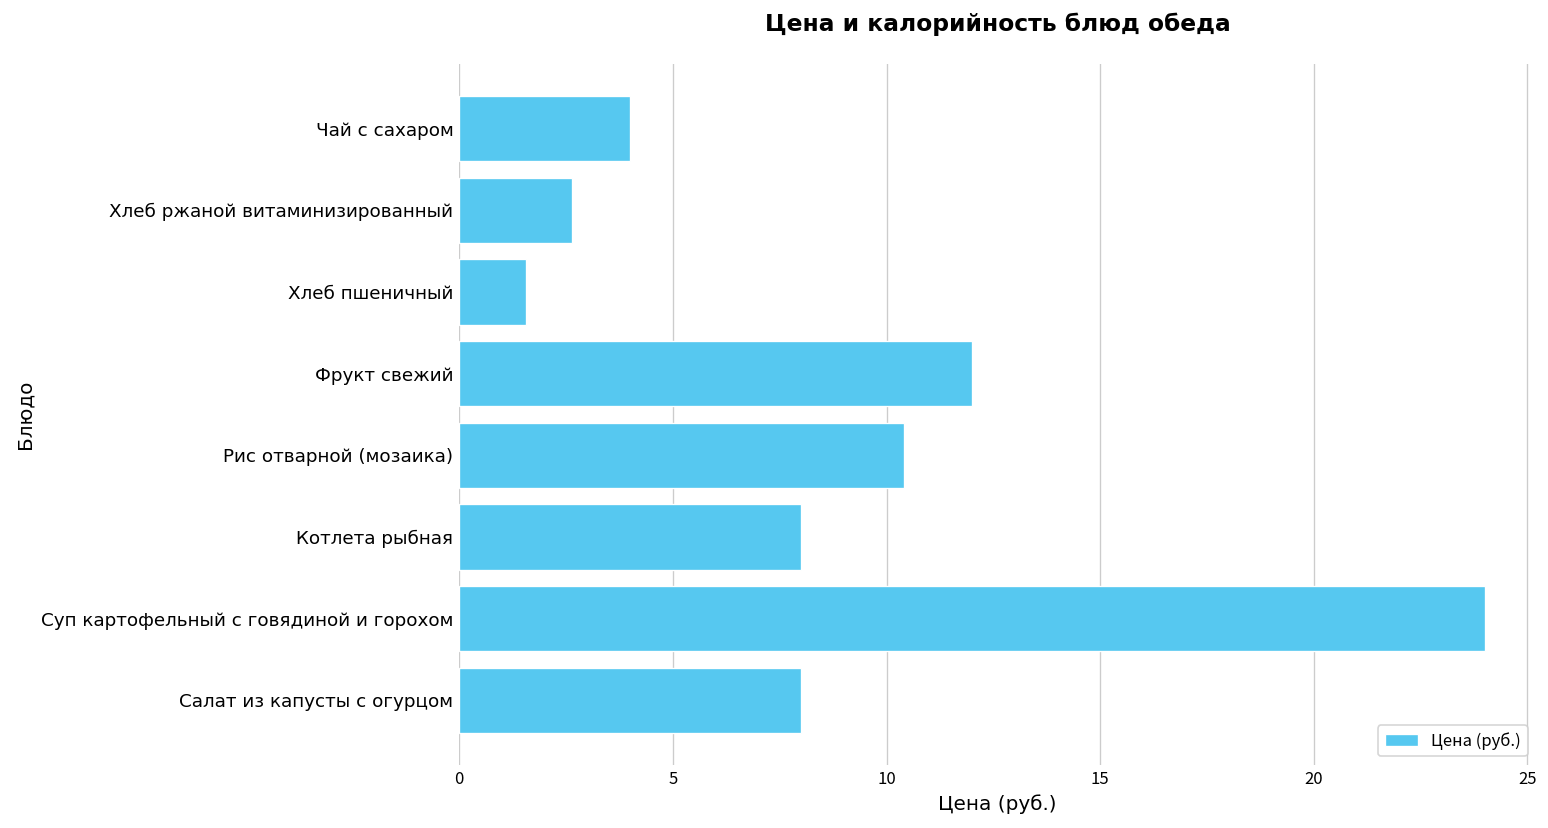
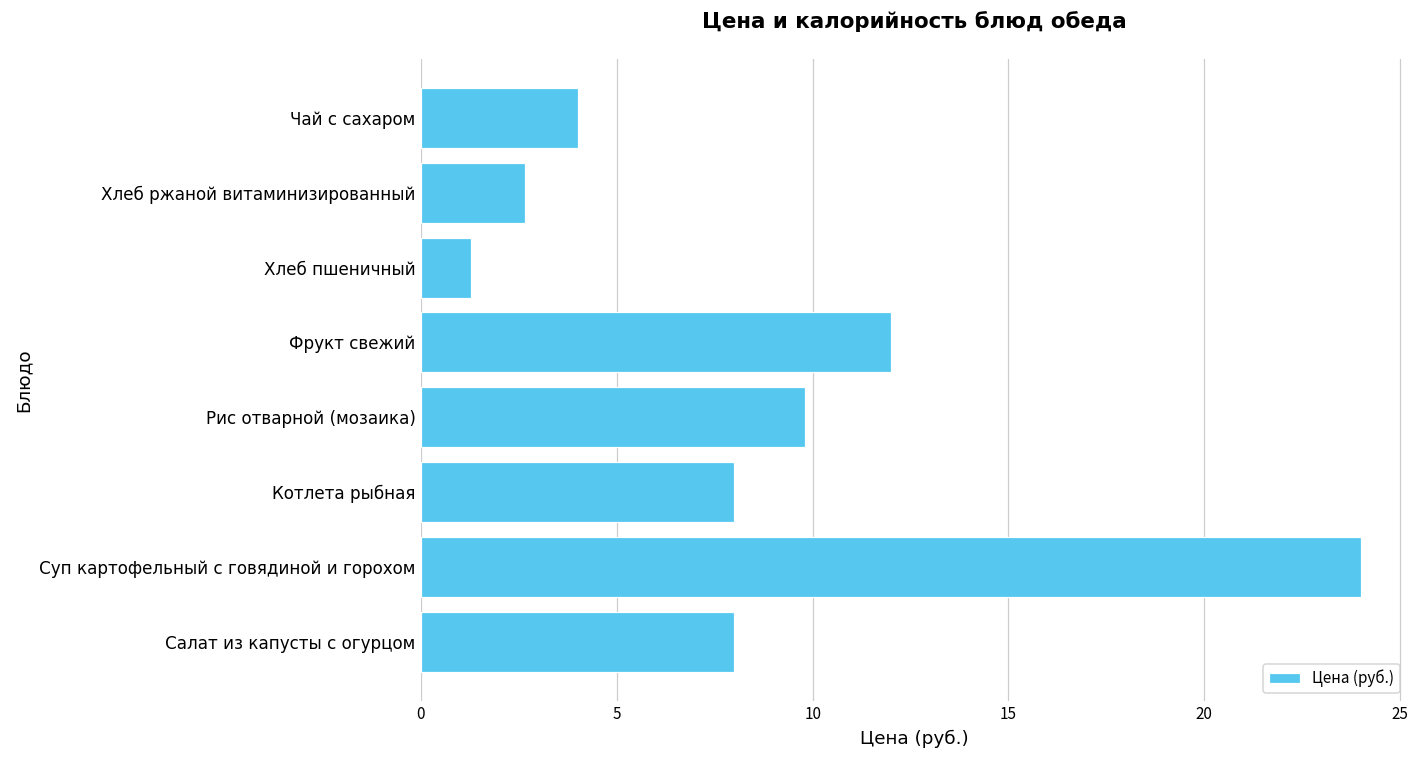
Хлеб пшеничный: 1.6 -> 1.3
Рис отварной (мозаика): 10.4 -> 9.8
